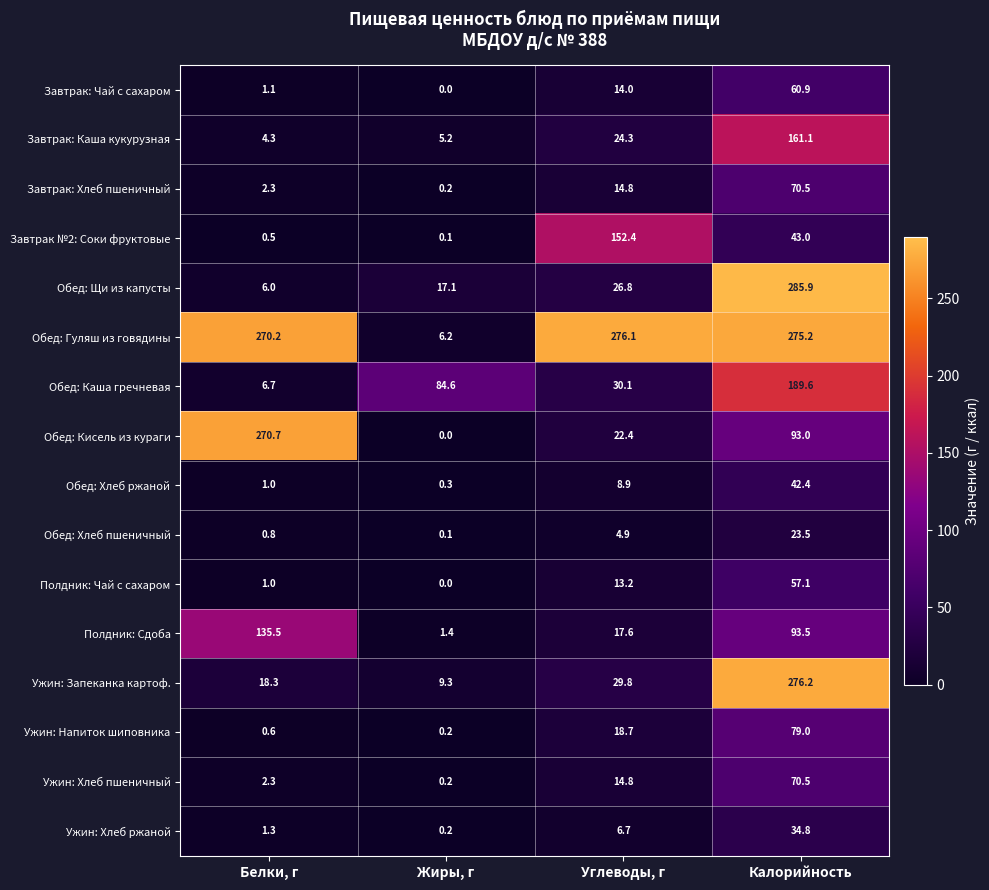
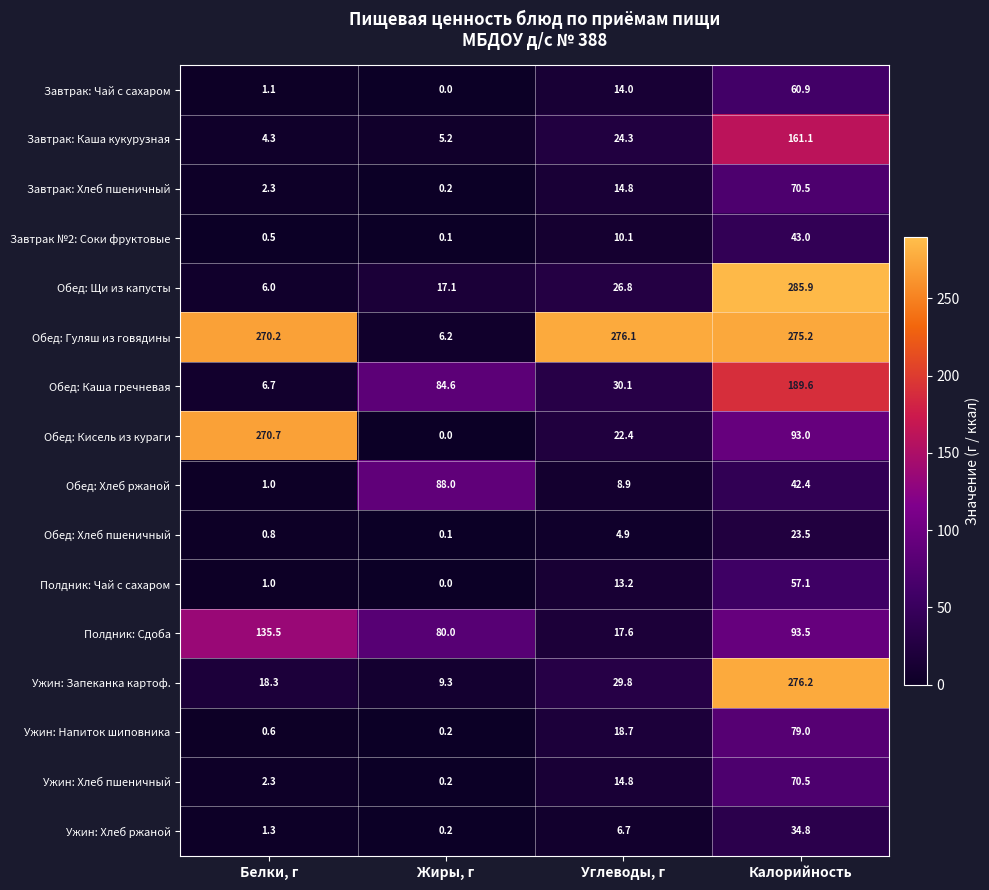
Завтрак №2: Соки фруктовые, Углеводы, г: 152.4 -> 10.1
Обед: Хлеб ржаной, Жиры, г: 0.3 -> 88.0
Полдник: Сдоба, Жиры, г: 1.4 -> 80.0
